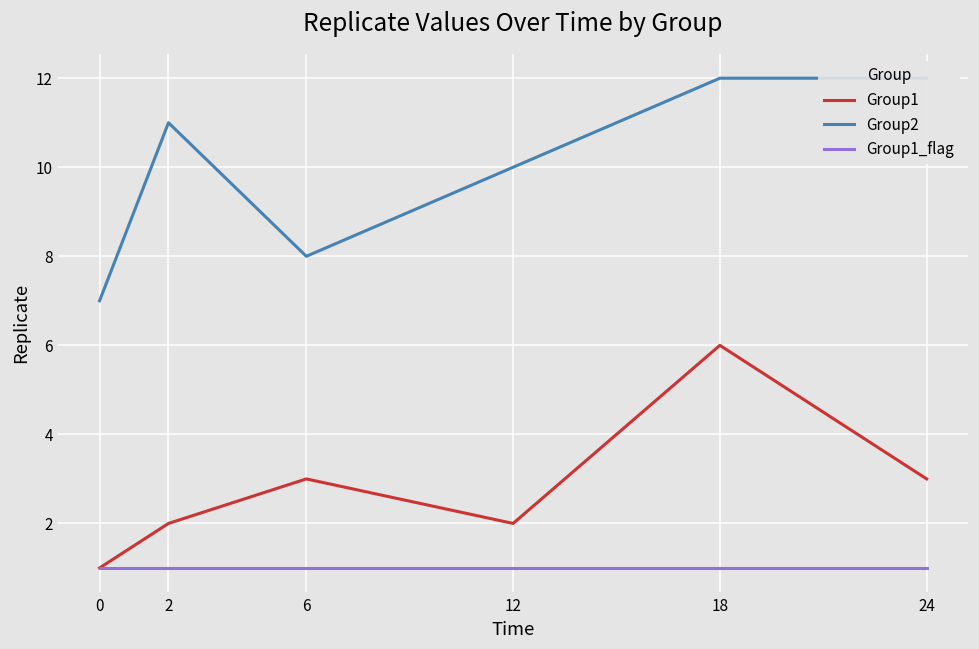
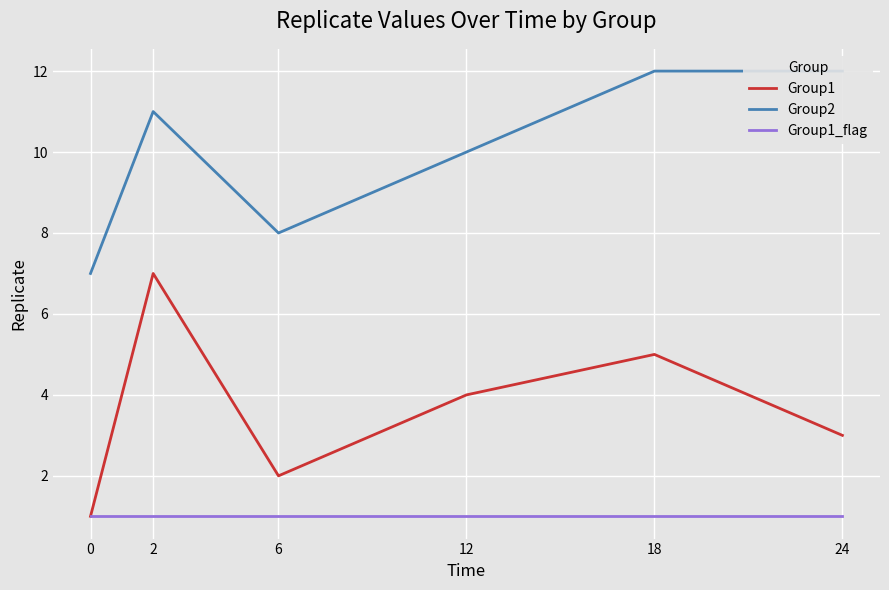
Group1, 2: 2 -> 7
Group1, 6: 3 -> 2
Group1, 12: 2 -> 4
Group1, 18: 6 -> 5
